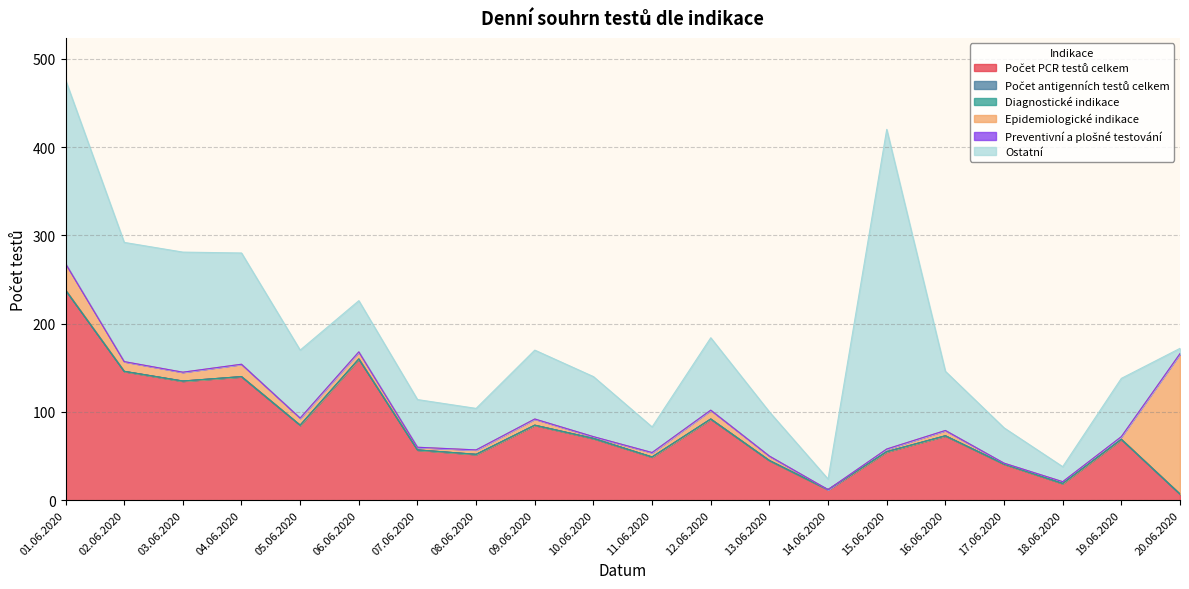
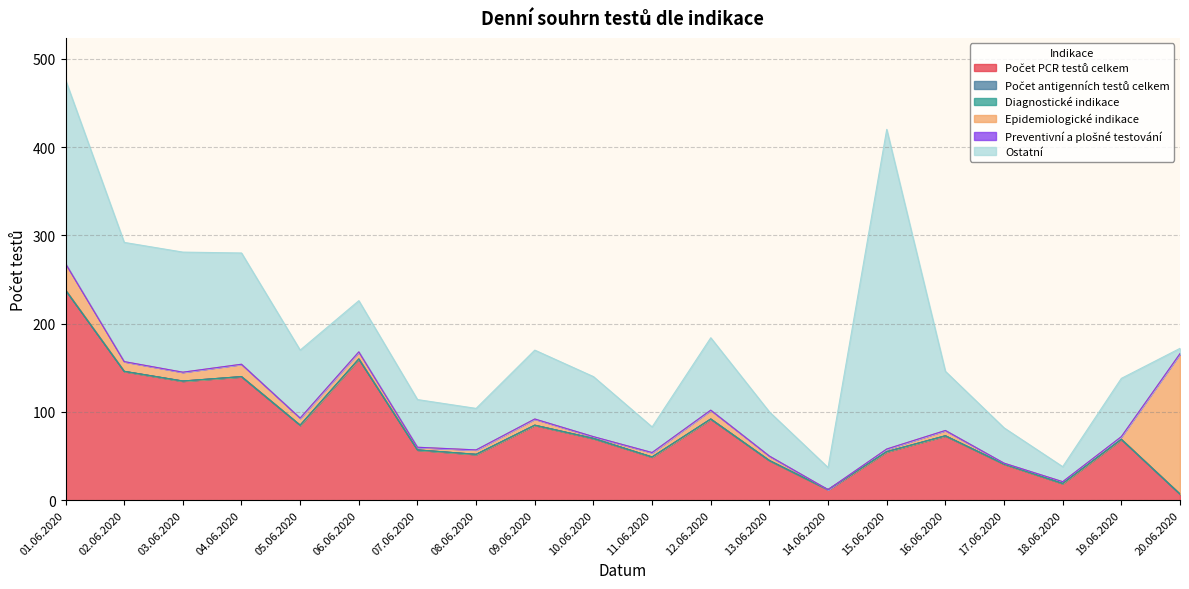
Ostatní, 14.06.2020: 10 -> 30
